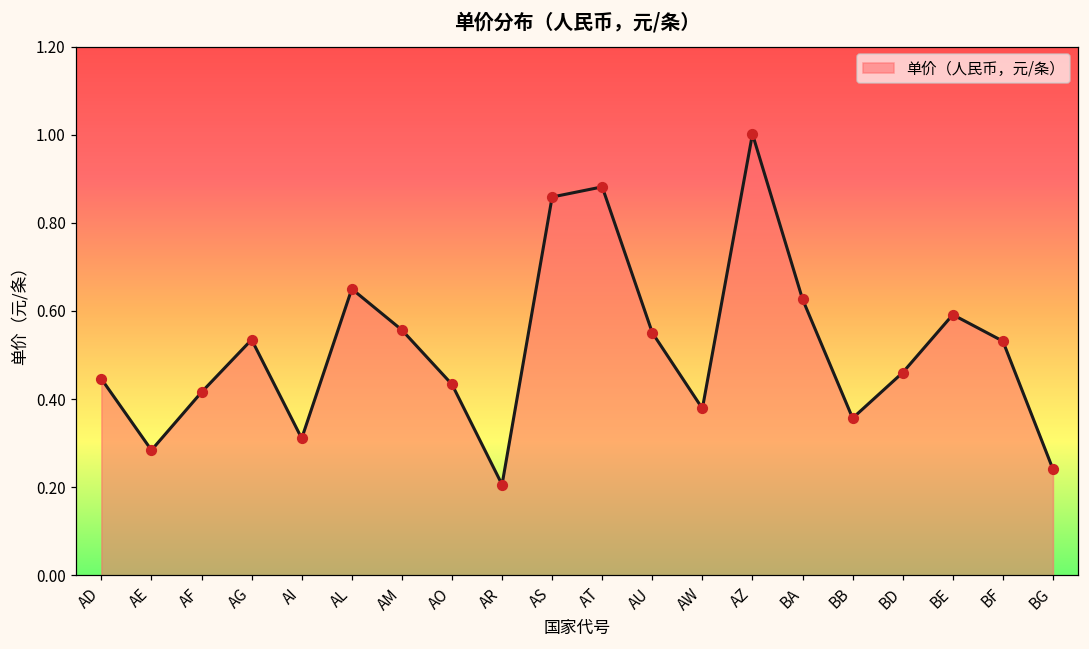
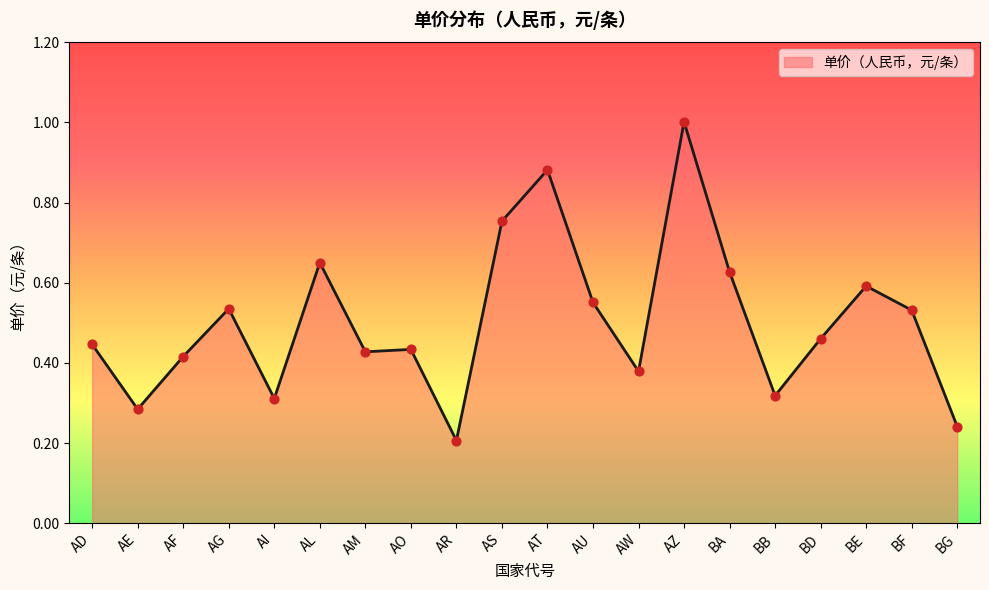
AM: 0.56 -> 0.43
AS: 0.86 -> 0.75
BB: 0.36 -> 0.32
